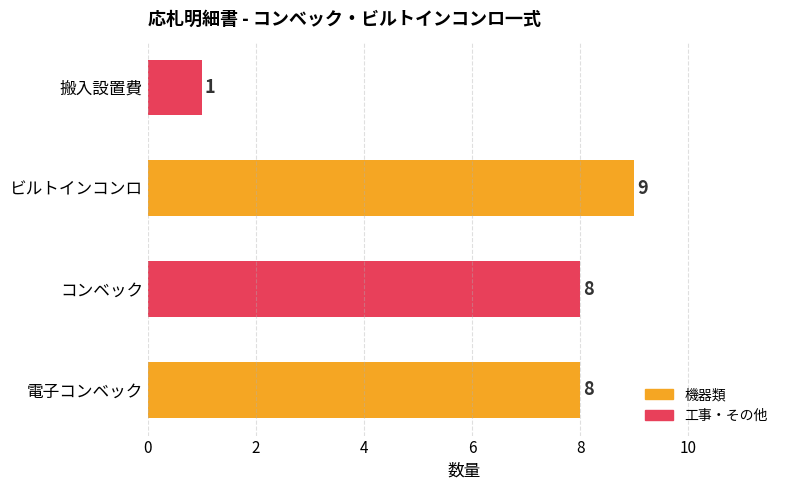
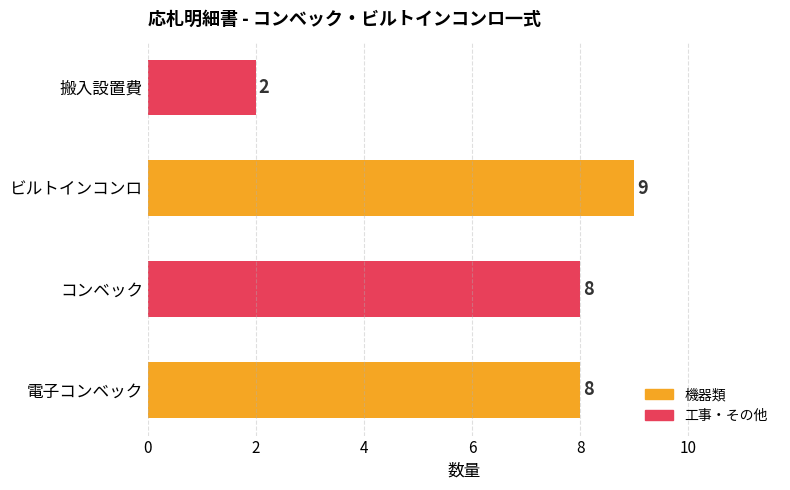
搬入設置費: 1 -> 2
